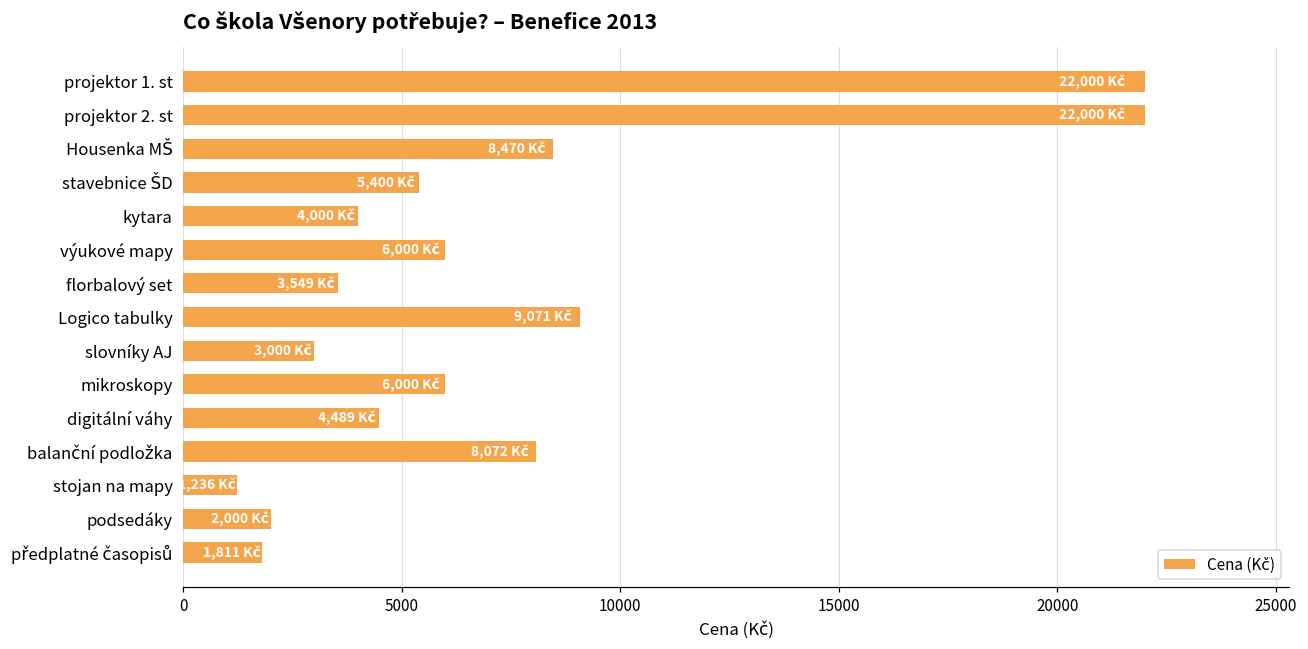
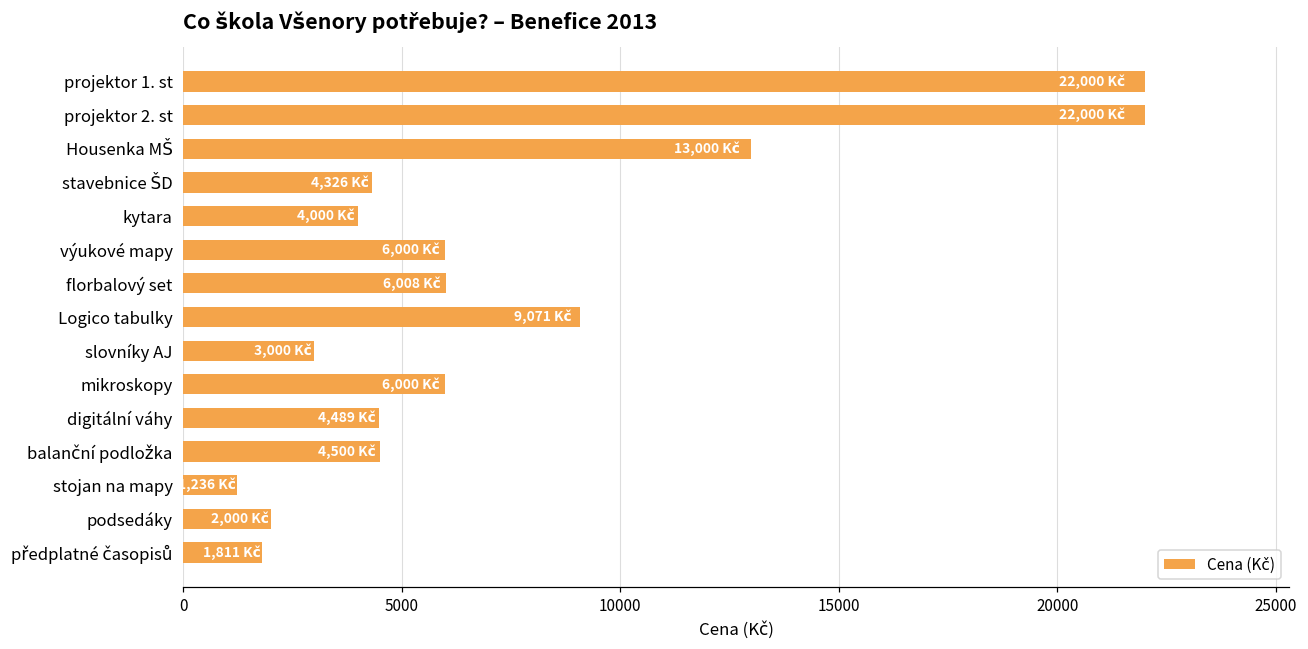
Housenka MŠ: 8,470 -> 13,000
stavebnice ŠD: 5,400 -> 4,326
florbalový set: 3,549 -> 6,008
balanční podložka: 8,072 -> 4,500
